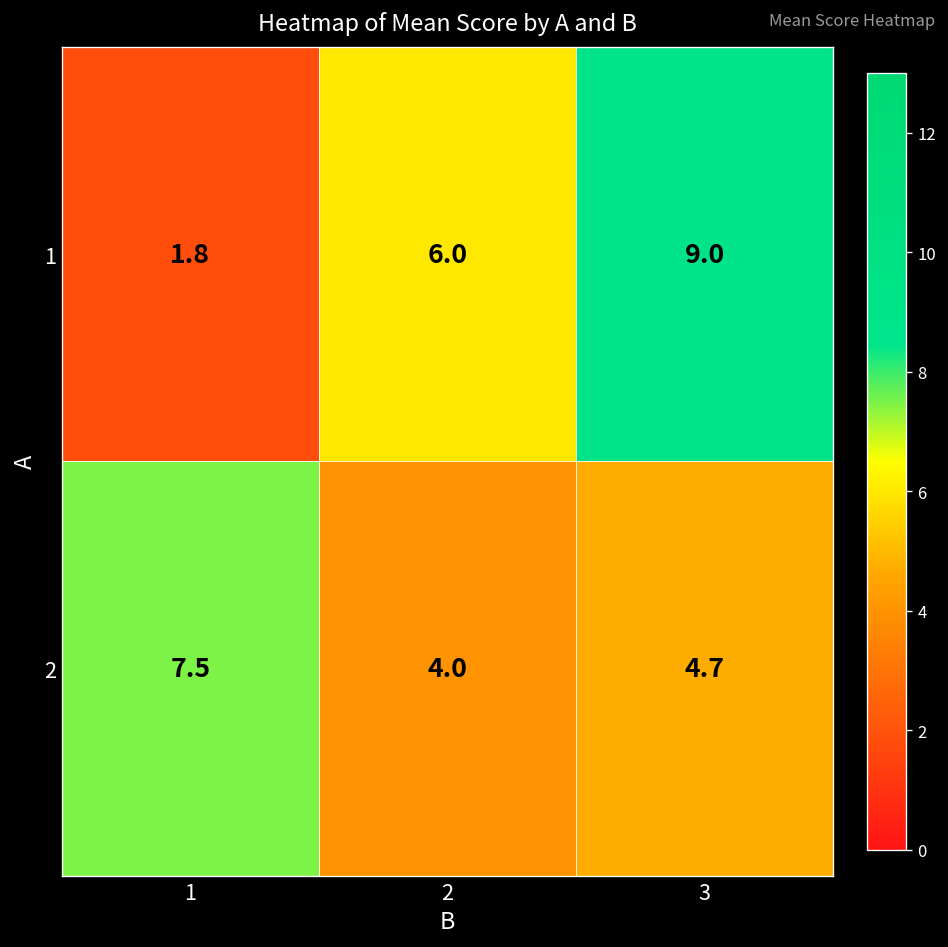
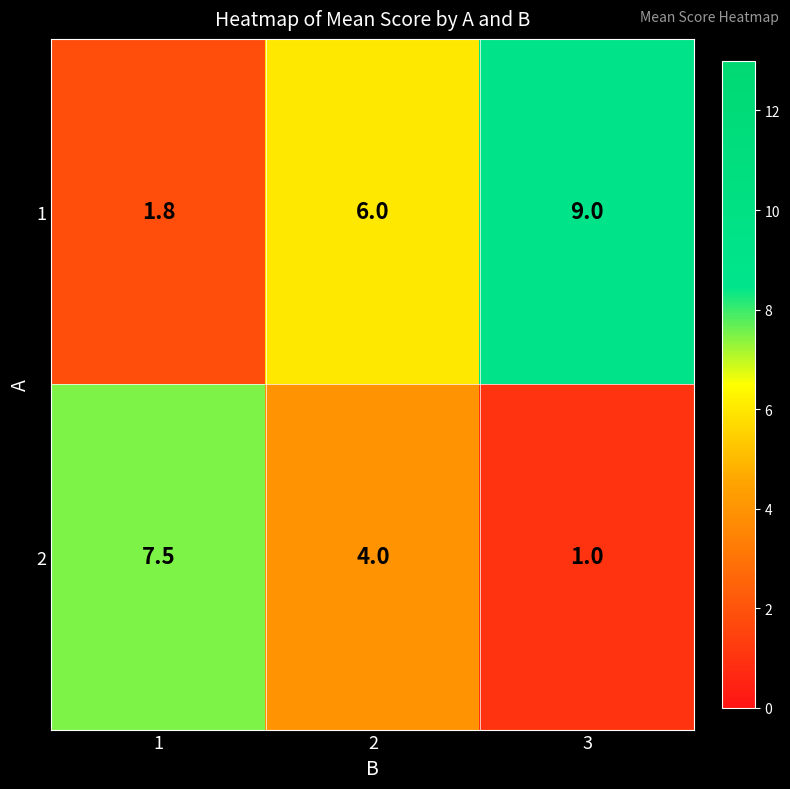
2, 3: 4.7 -> 1.0
